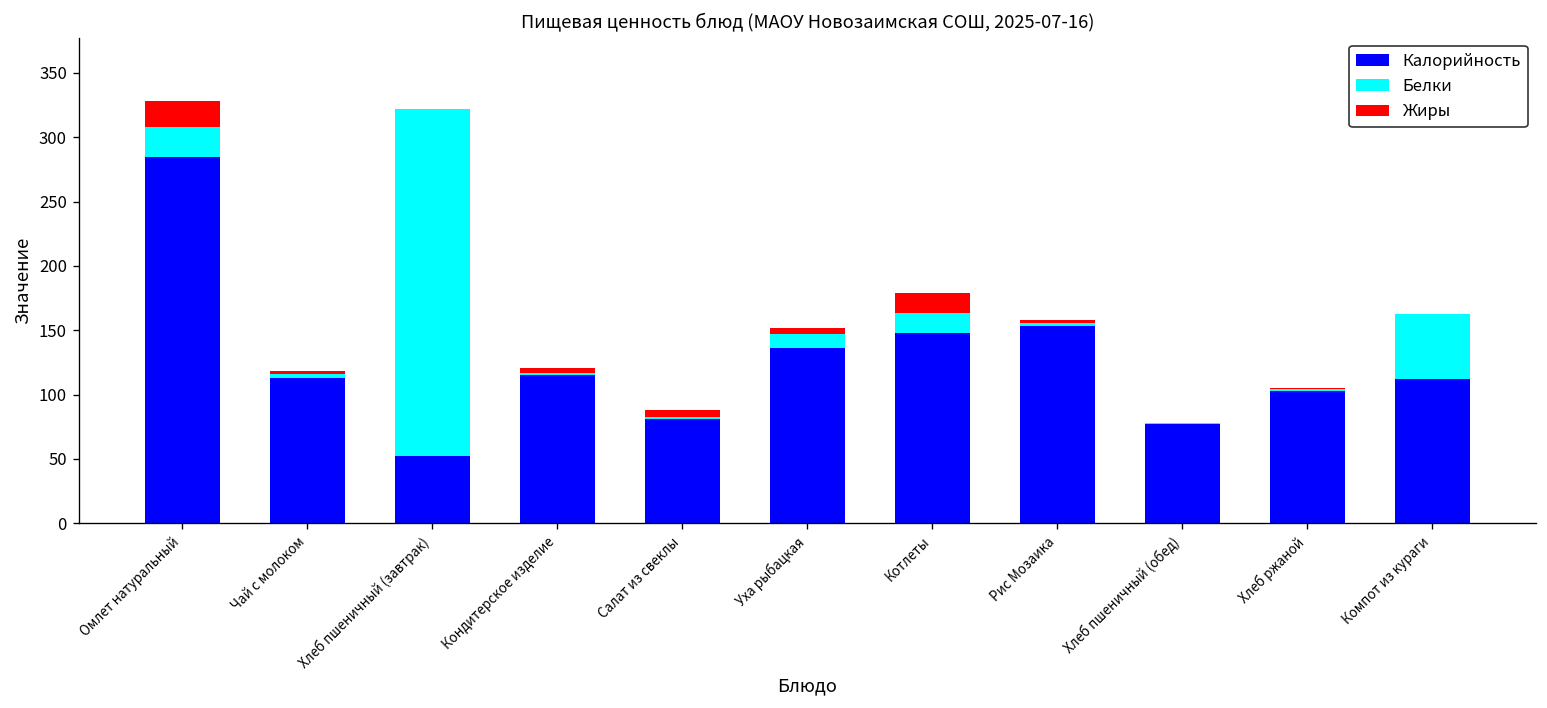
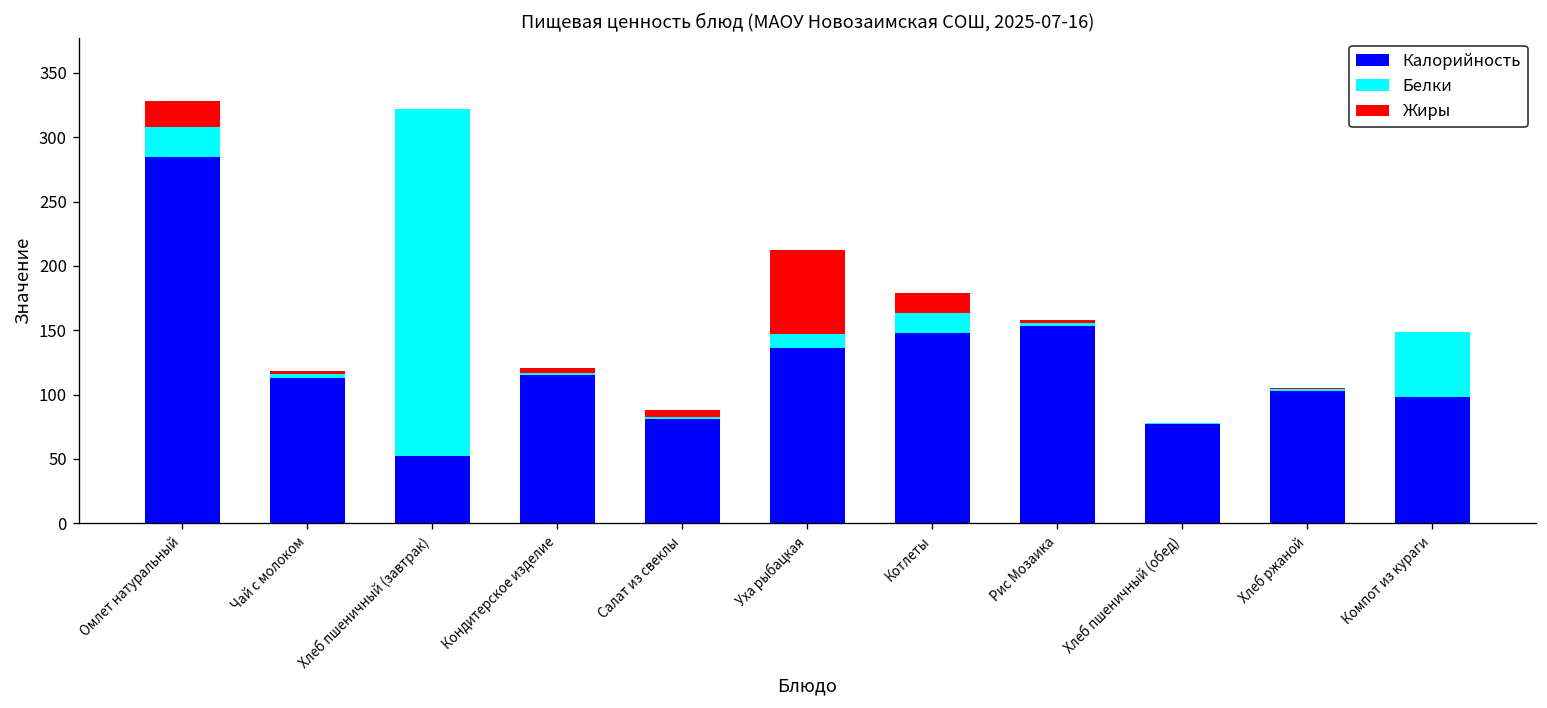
Жиры, Уха рыбацкая: 5 -> 65
Калорийность, Компот из кураги: 112 -> 98
